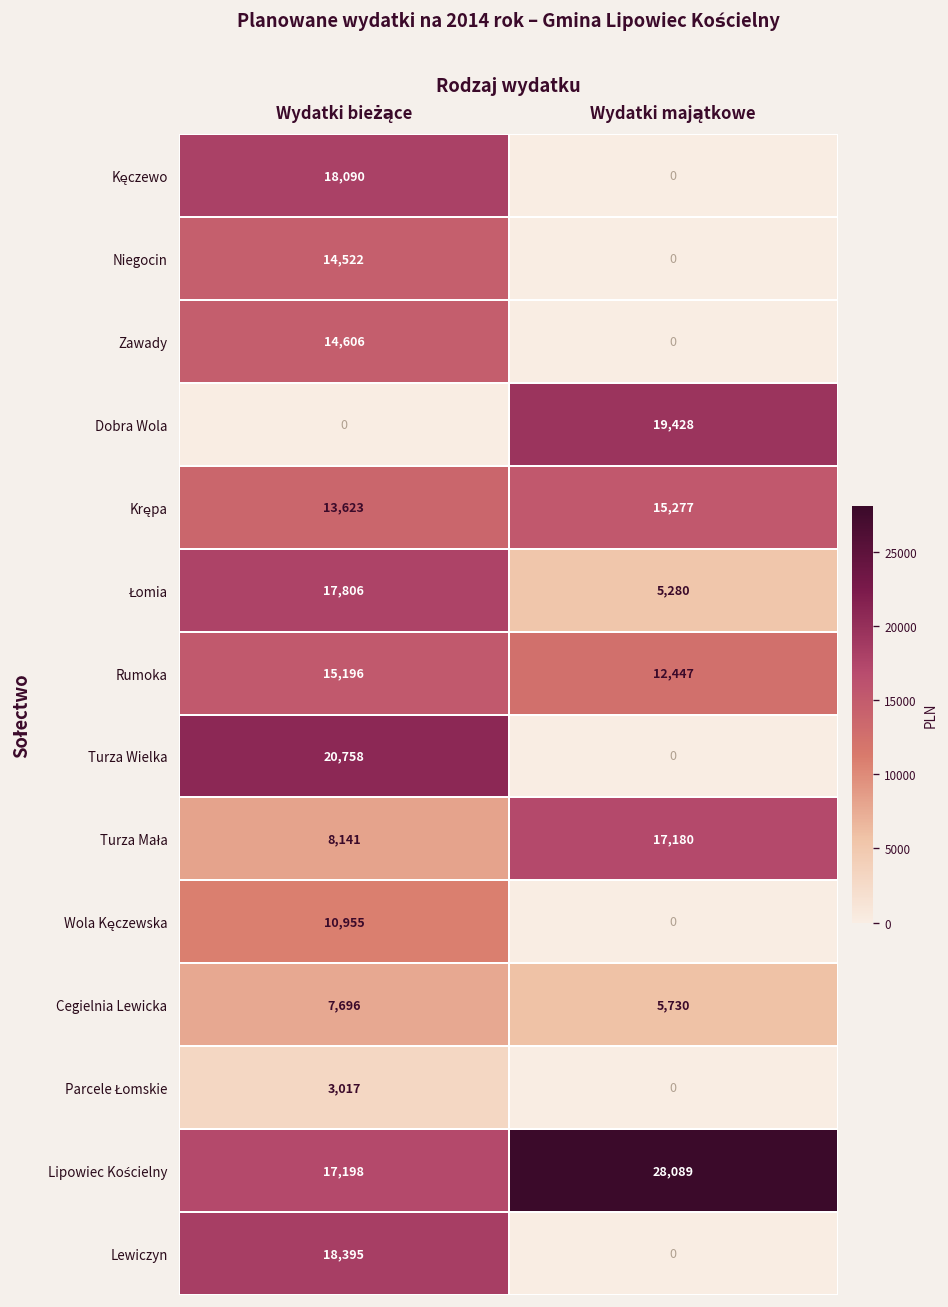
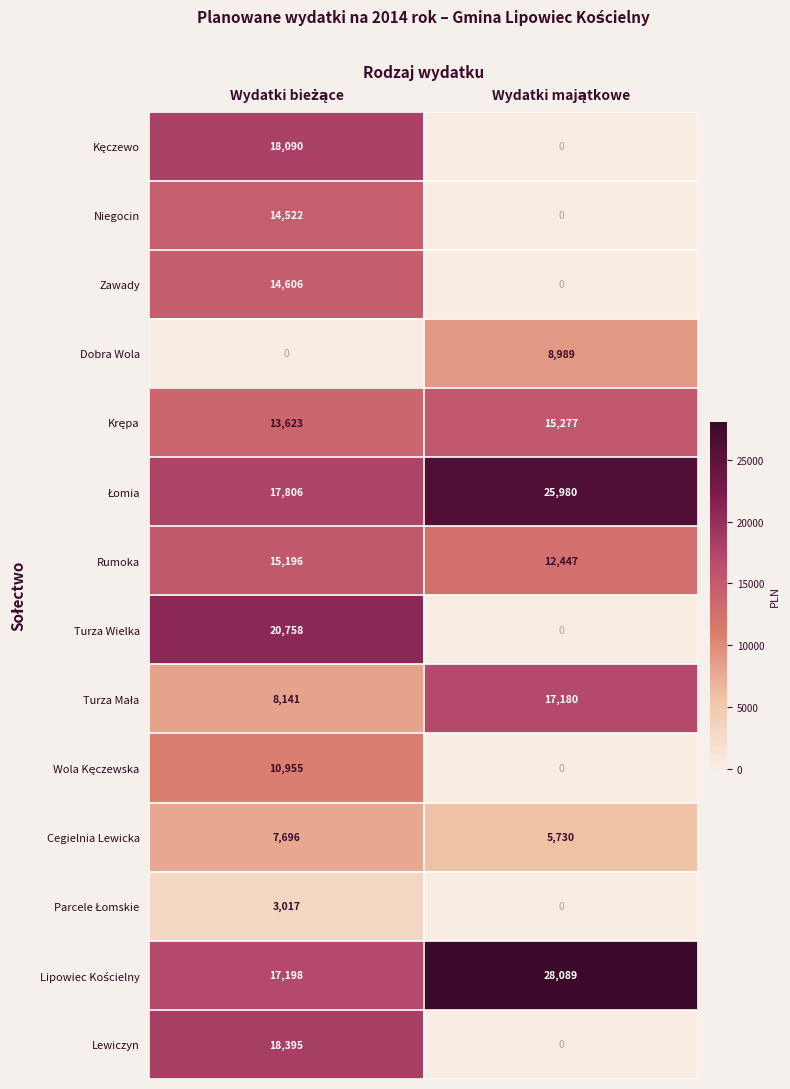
Dobra Wola, Wydatki majątkowe: 19,428 -> 8,989
Łomia, Wydatki majątkowe: 5,280 -> 25,980
